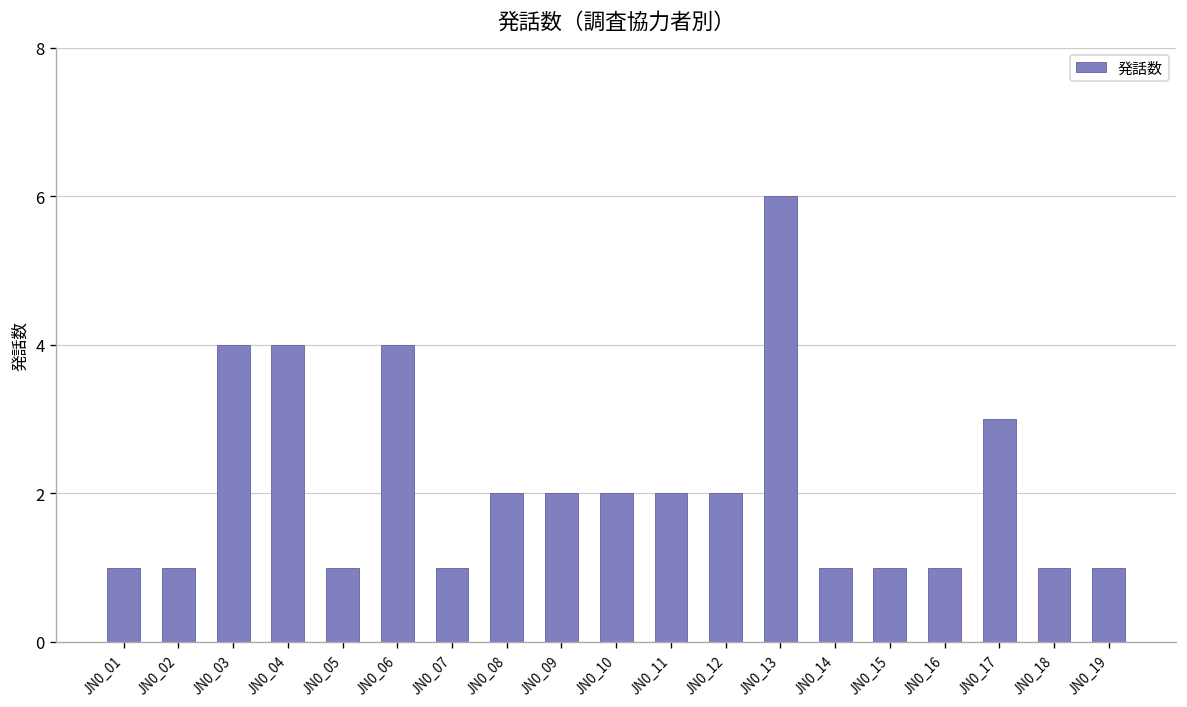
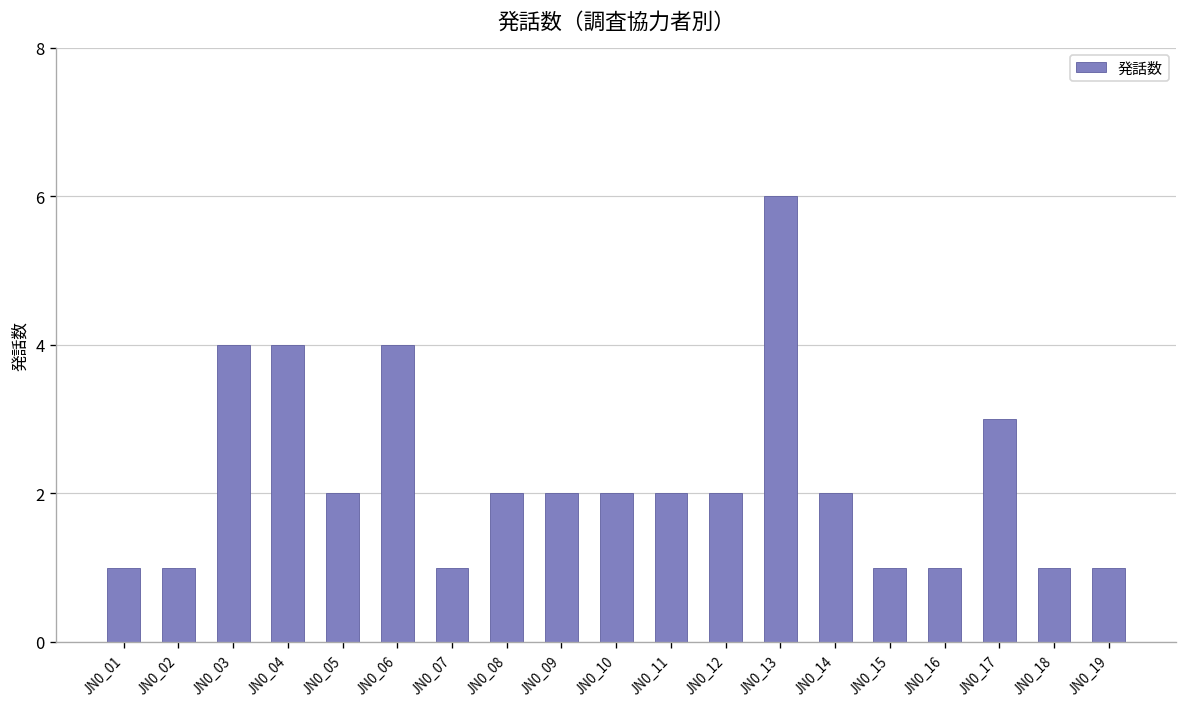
JN0_05: 1 -> 2
JN0_14: 1 -> 2
